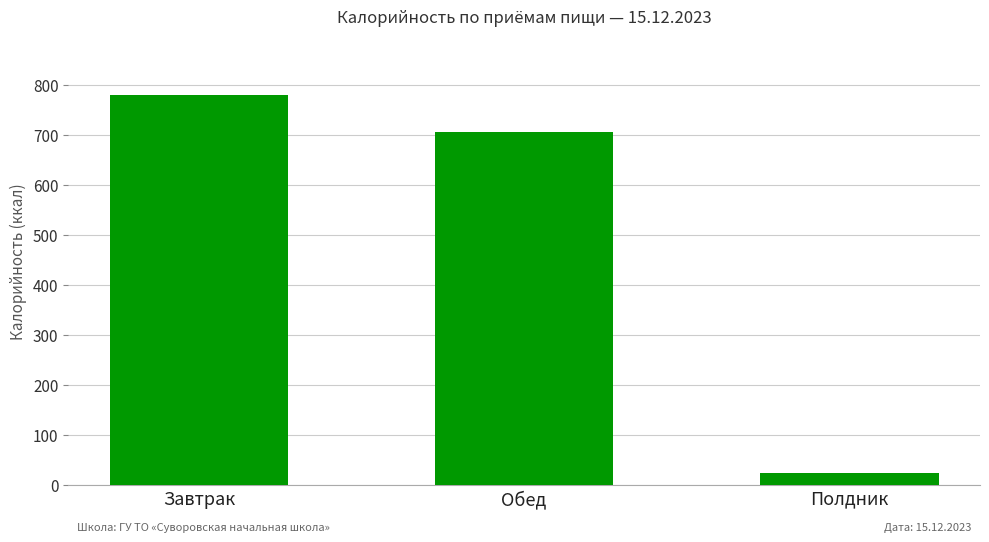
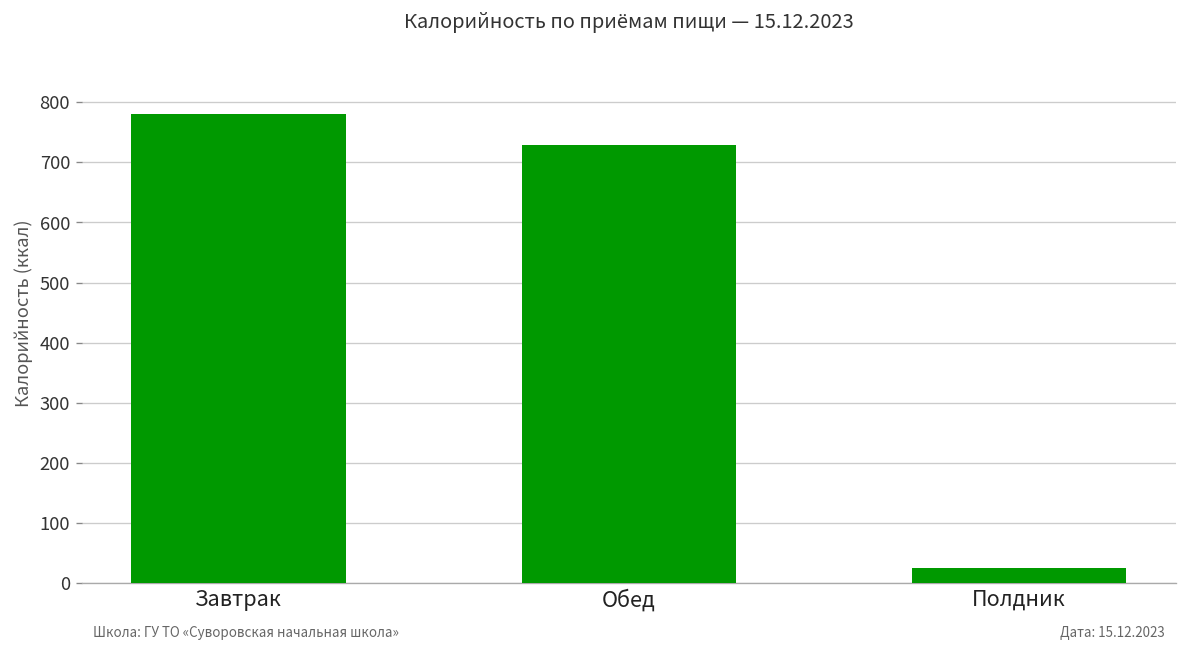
Обед: 710 -> 730
